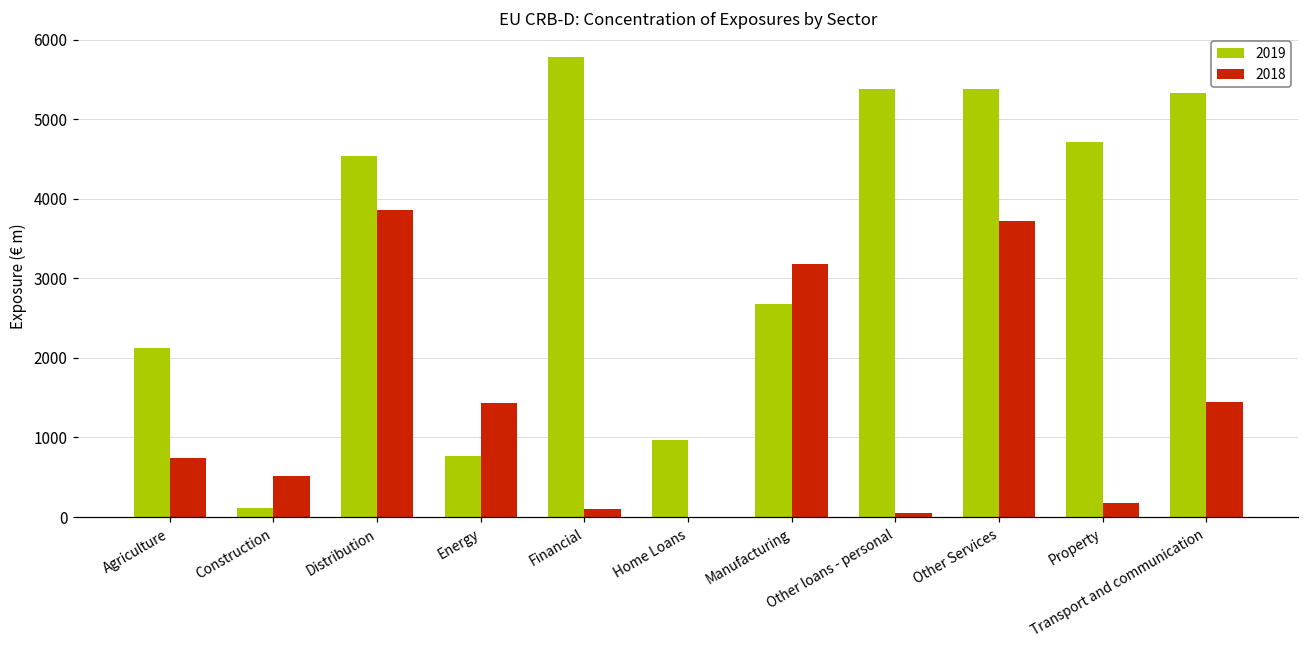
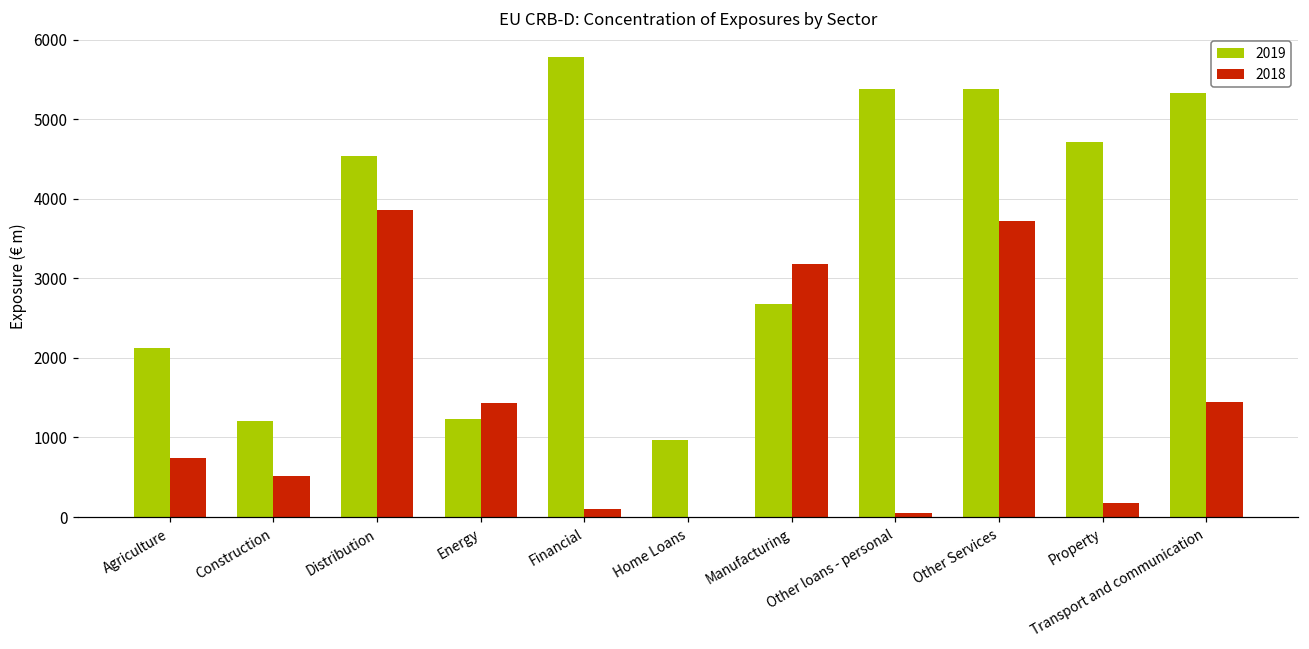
2019, Construction: 100 -> 1200
2019, Energy: 800 -> 1200
